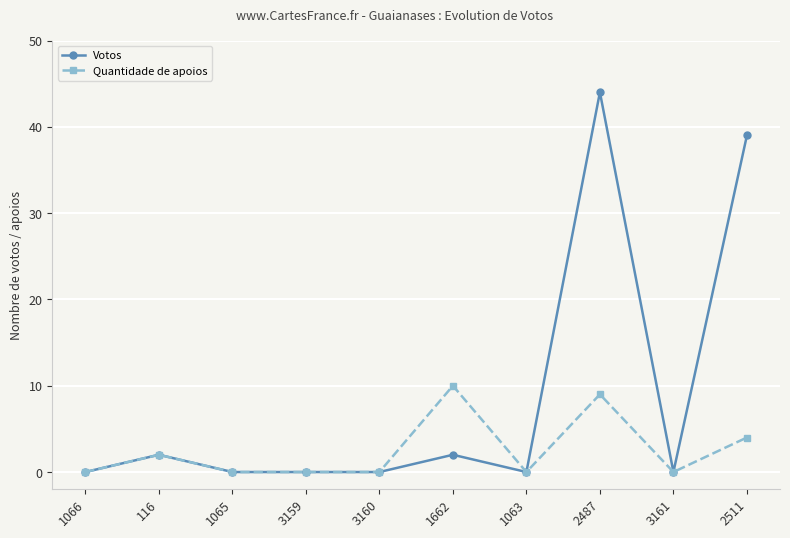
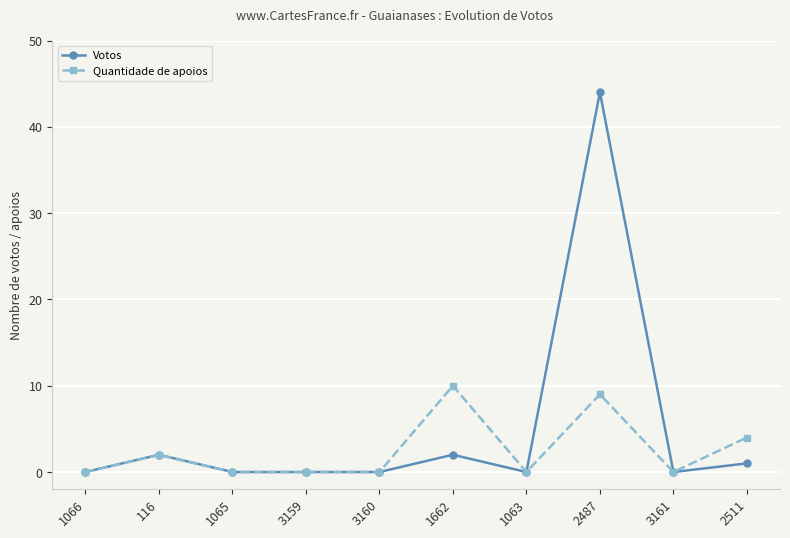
Votos, 2511: 39 -> 1
